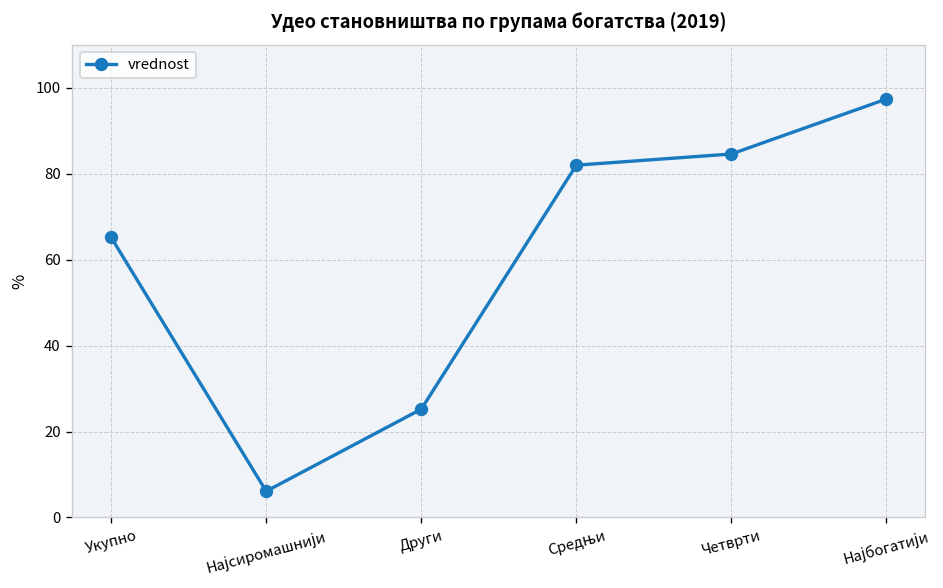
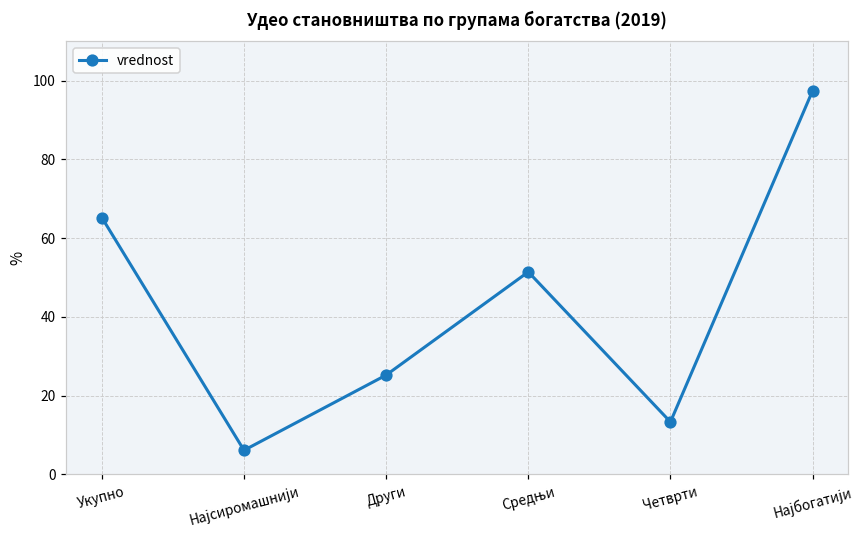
Средњи: 82 -> 51
Четврти: 85 -> 13
